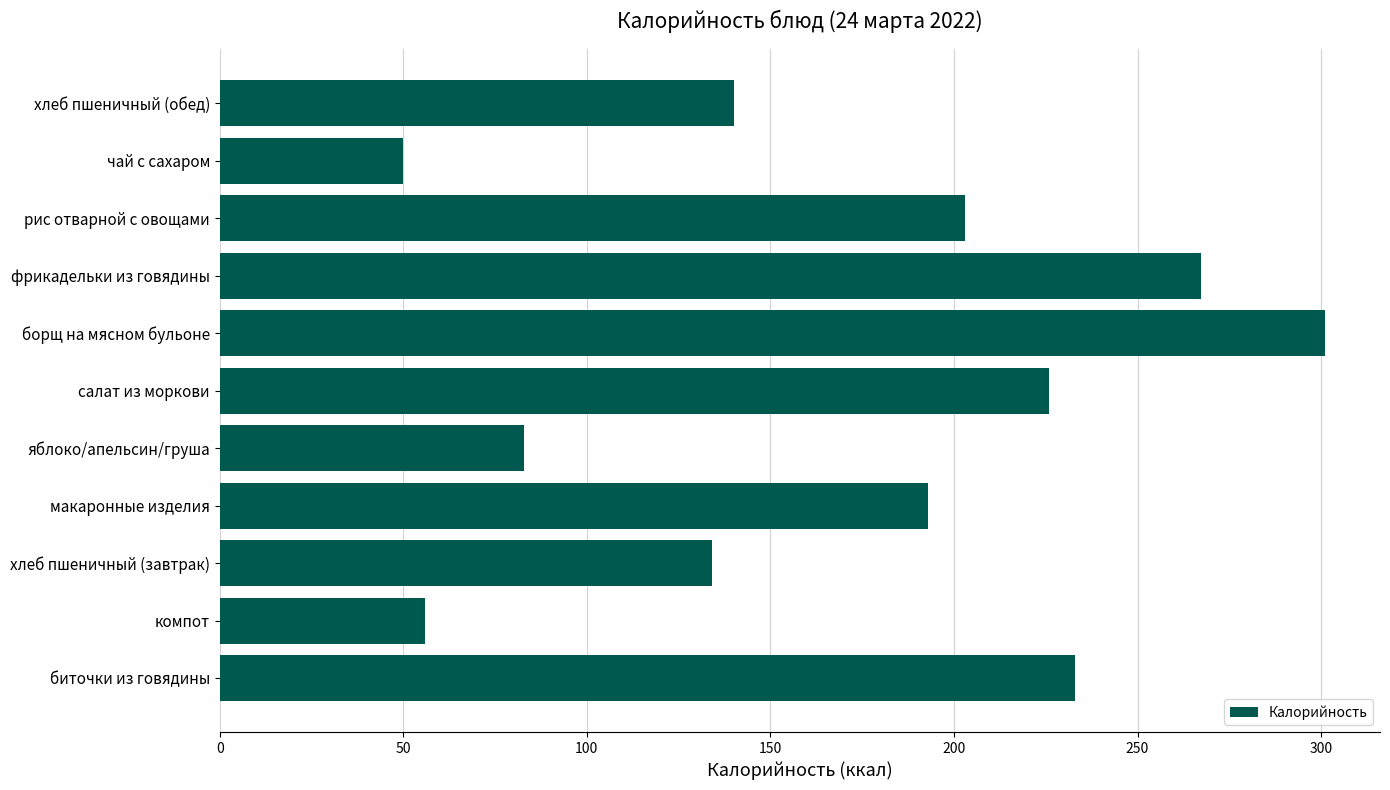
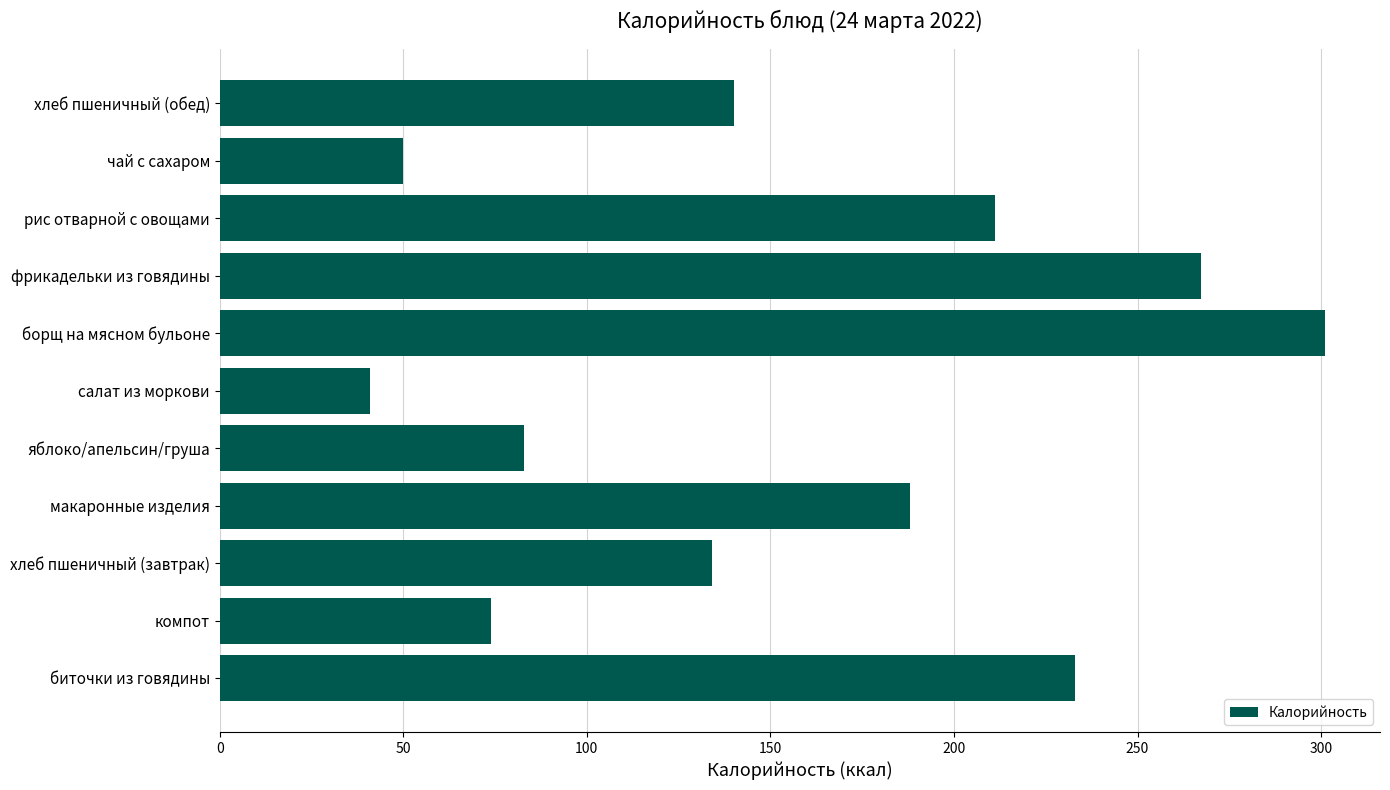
рис отварной с овощами: 203 -> 211
салат из моркови: 226 -> 41
макаронные изделия: 193 -> 188
компот: 56 -> 74
